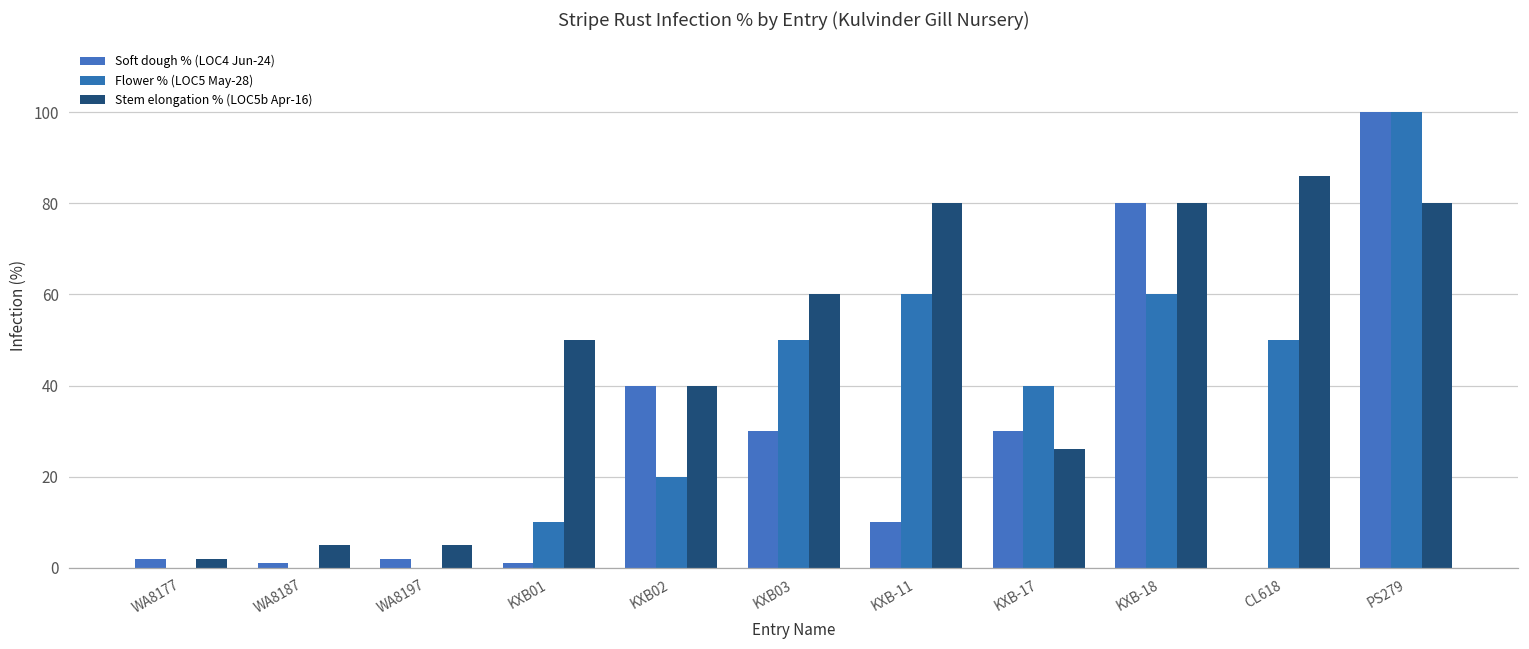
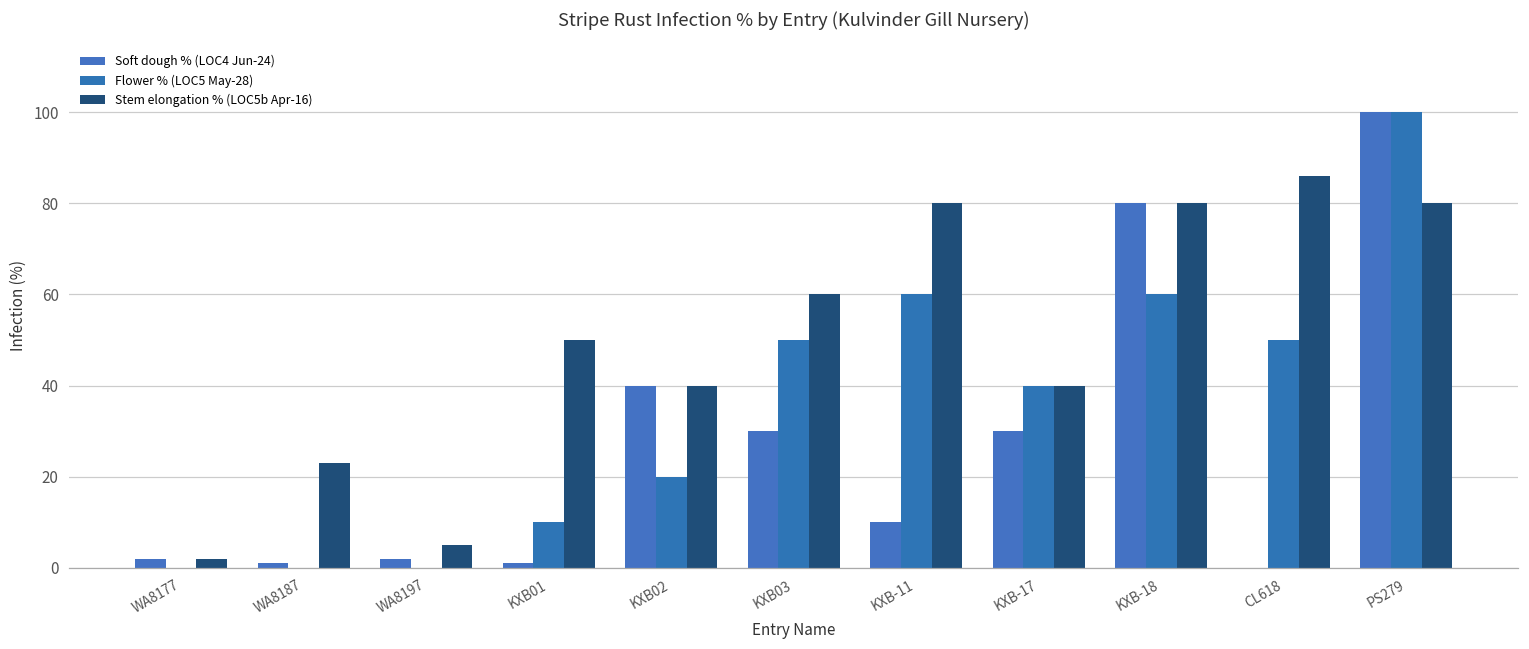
Stem elongation % (LOC5b Apr-16), WA8187: 5 -> 23
Stem elongation % (LOC5b Apr-16), KXB-17: 26 -> 40
